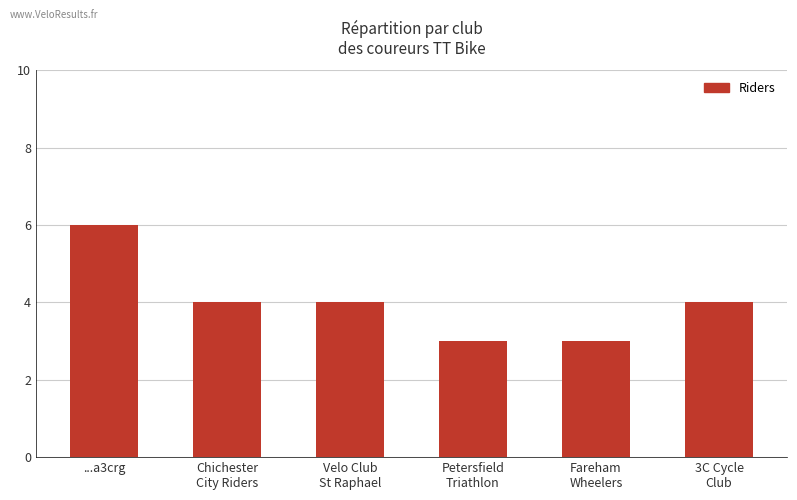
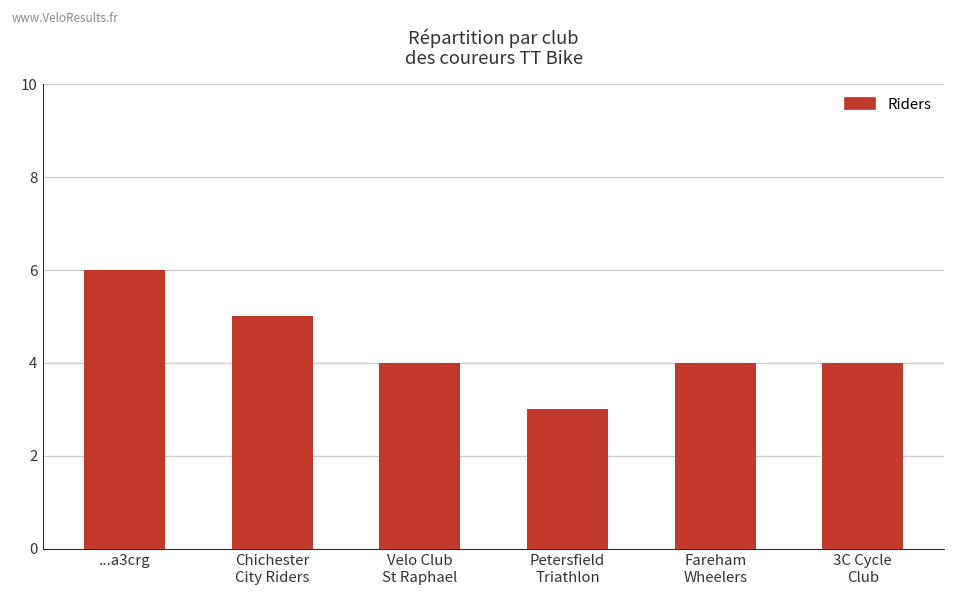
Chichester City Riders: 4 -> 5
Fareham Wheelers: 3 -> 4
